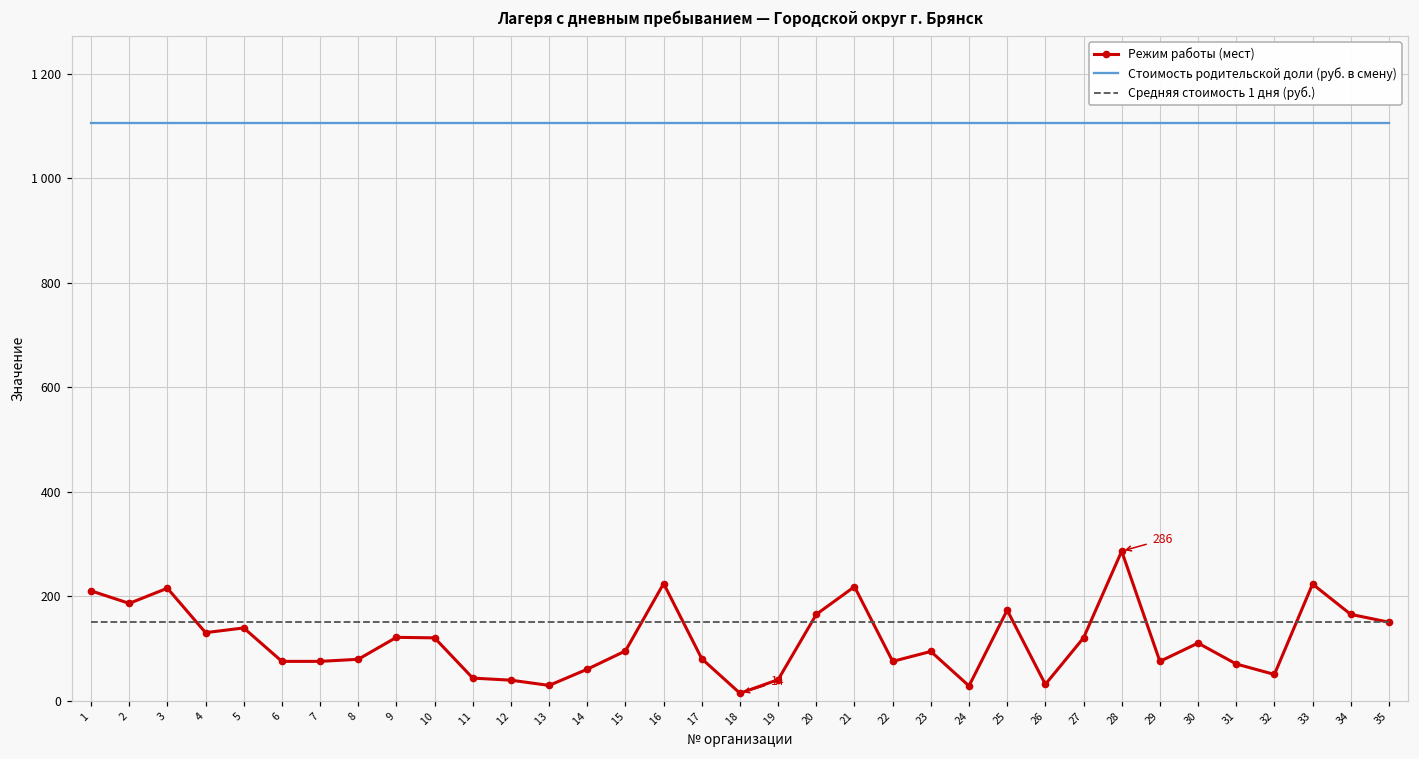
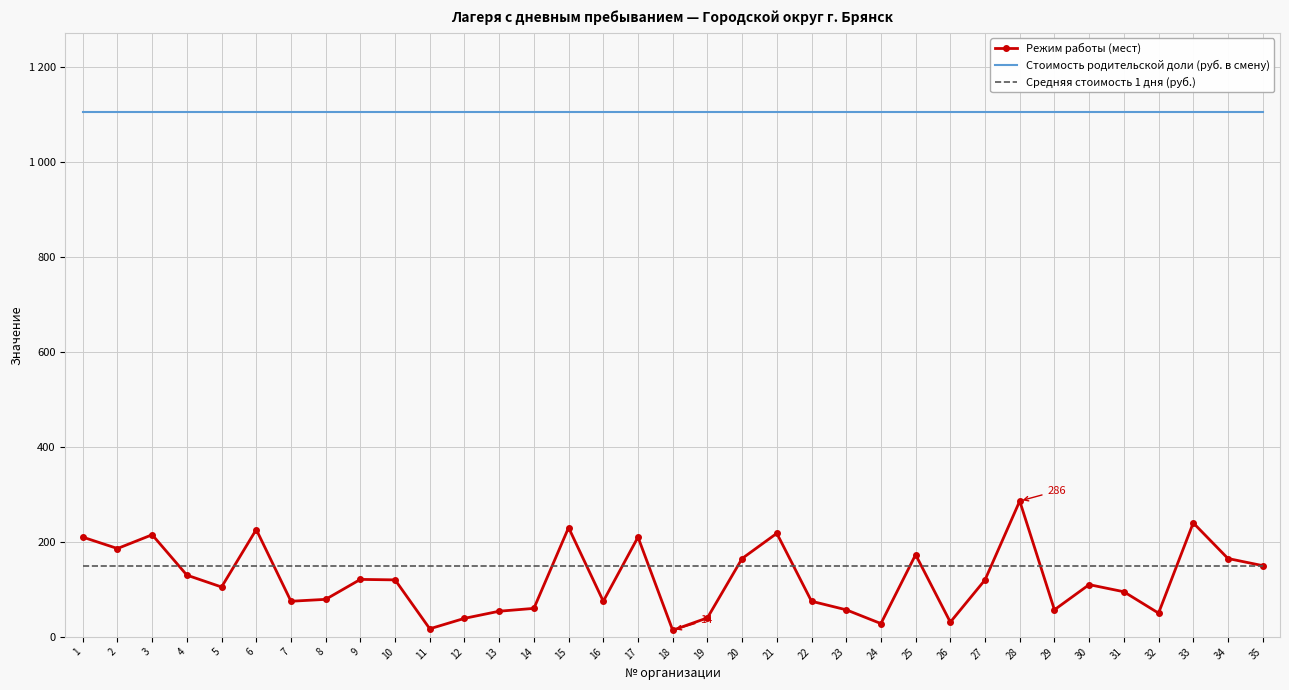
Режим работы (мест), 5: 140 -> 110
Режим работы (мест), 6: 80 -> 230
Режим работы (мест), 11: 40 -> 20
Режим работы (мест), 13: 30 -> 50
Режим работы (мест), 15: 100 -> 230
Режим работы (мест), 16: 220 -> 80
Режим работы (мест), 17: 80 -> 210
Режим работы (мест), 23: 90 -> 60
Режим работы (мест), 29: 80 -> 60
Режим работы (мест), 31: 70 -> 100
Режим работы (мест), 33: 220 -> 240
